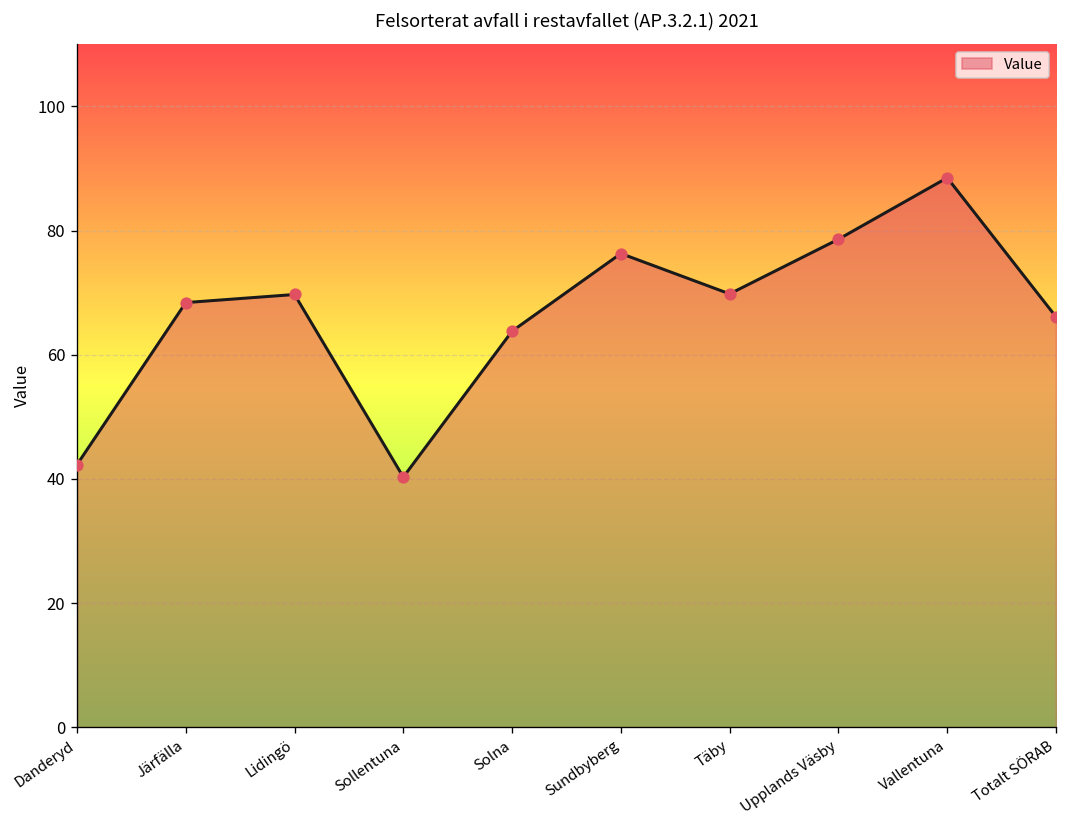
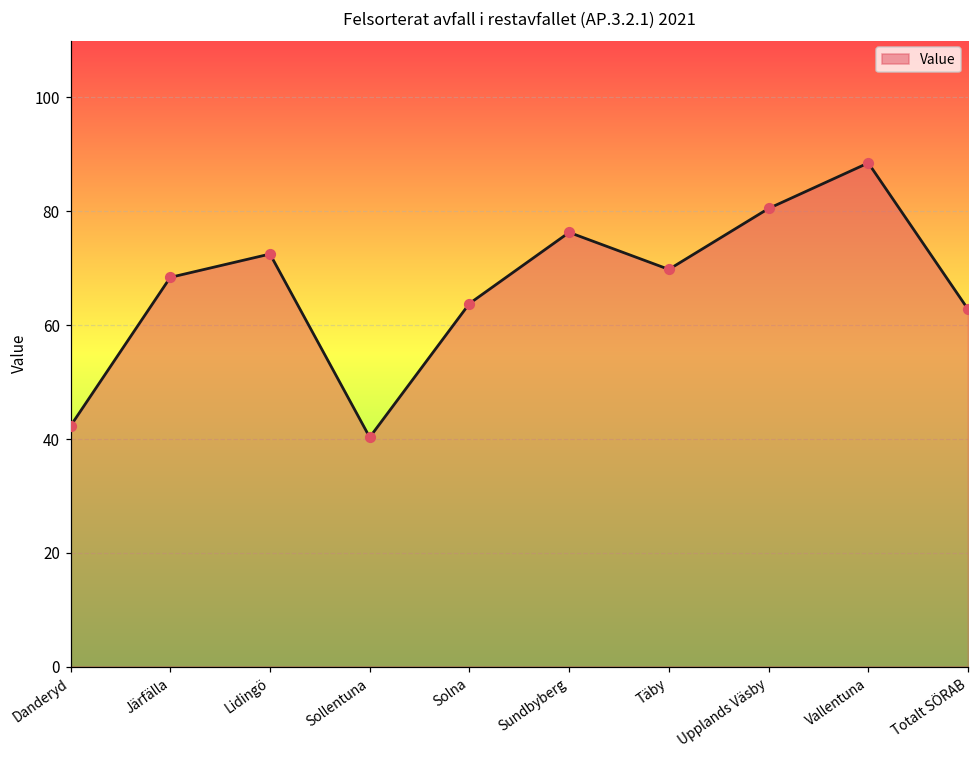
Lidingö: 70 -> 73
Upplands Väsby: 79 -> 81
Totalt SÖRAB: 66 -> 63
